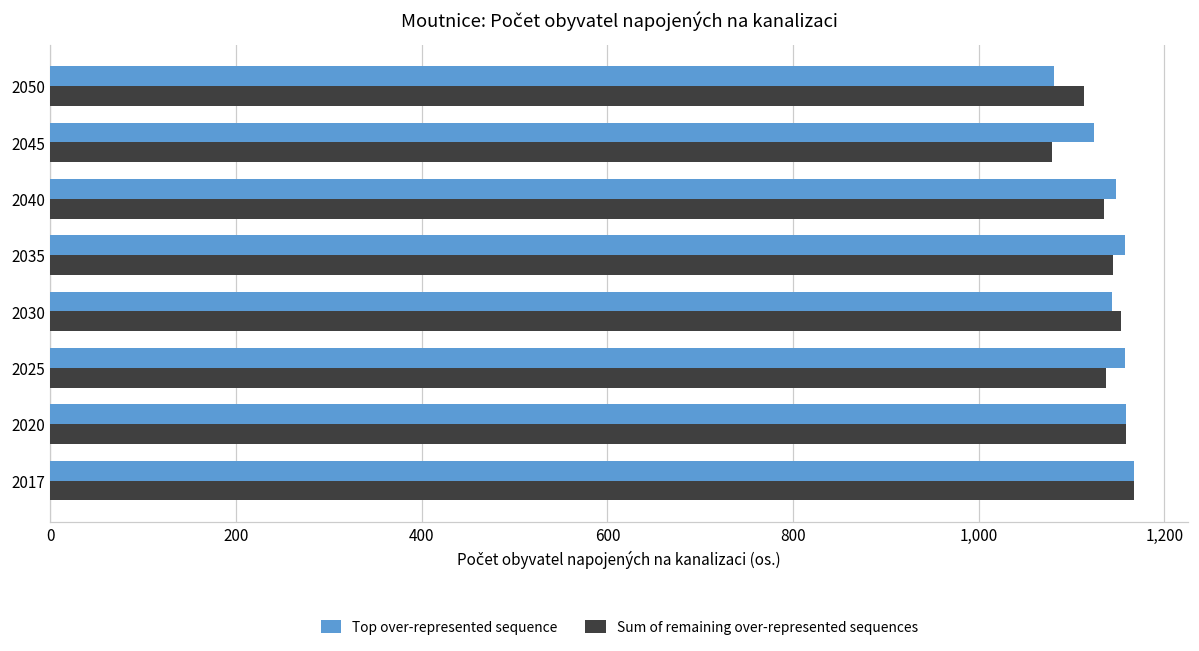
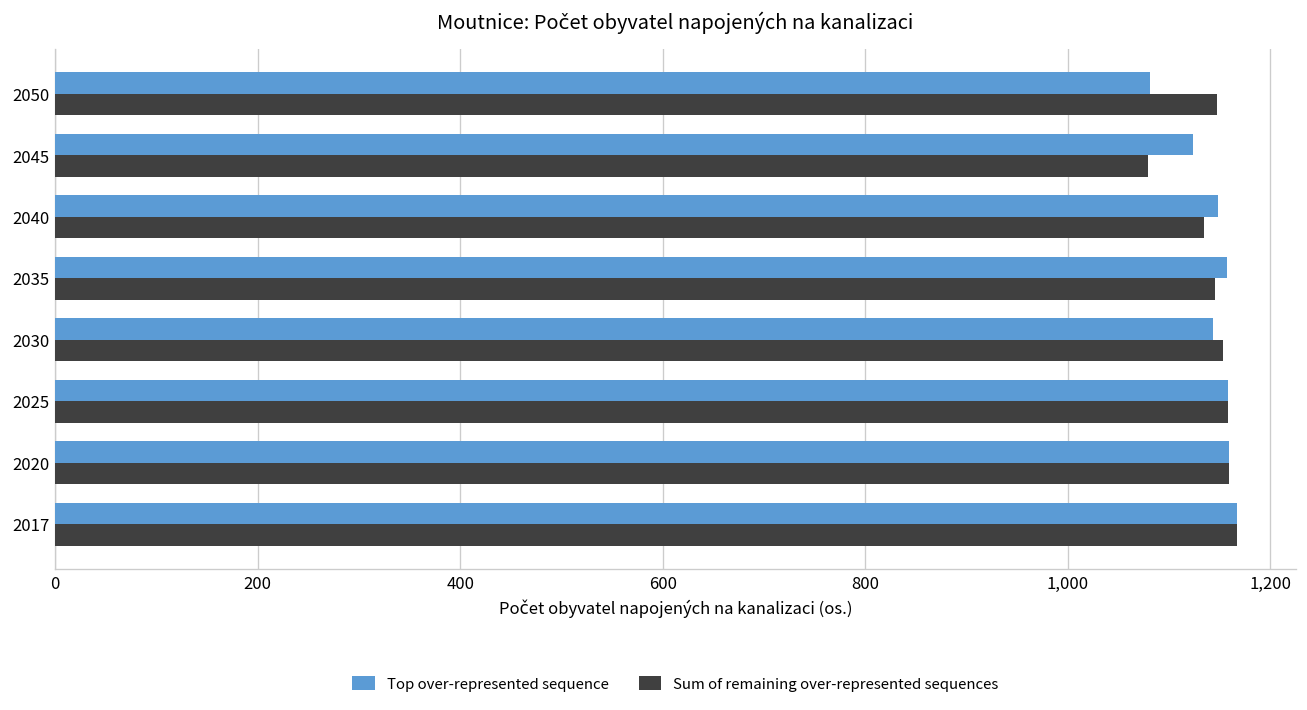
Sum of remaining over-represented sequences, 2050: 1,110 -> 1,150
Sum of remaining over-represented sequences, 2025: 1,140 -> 1,160
